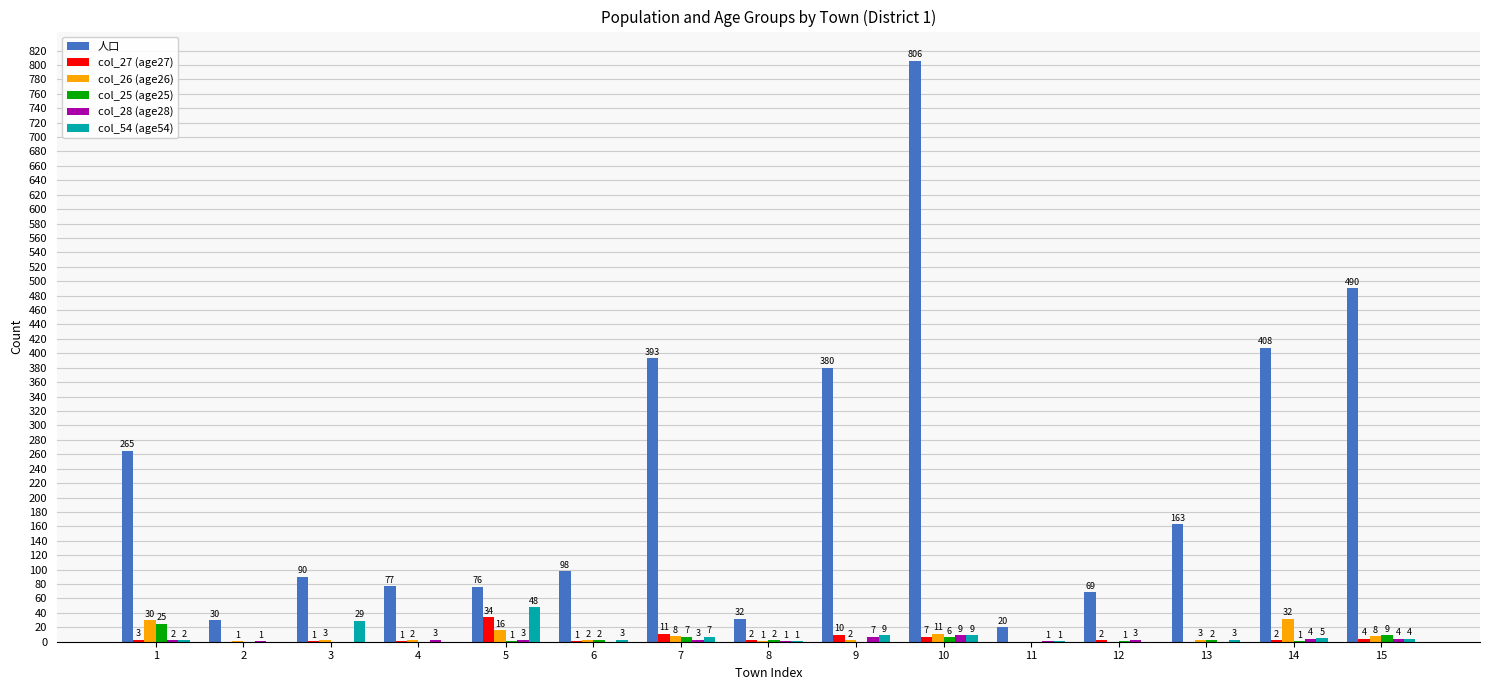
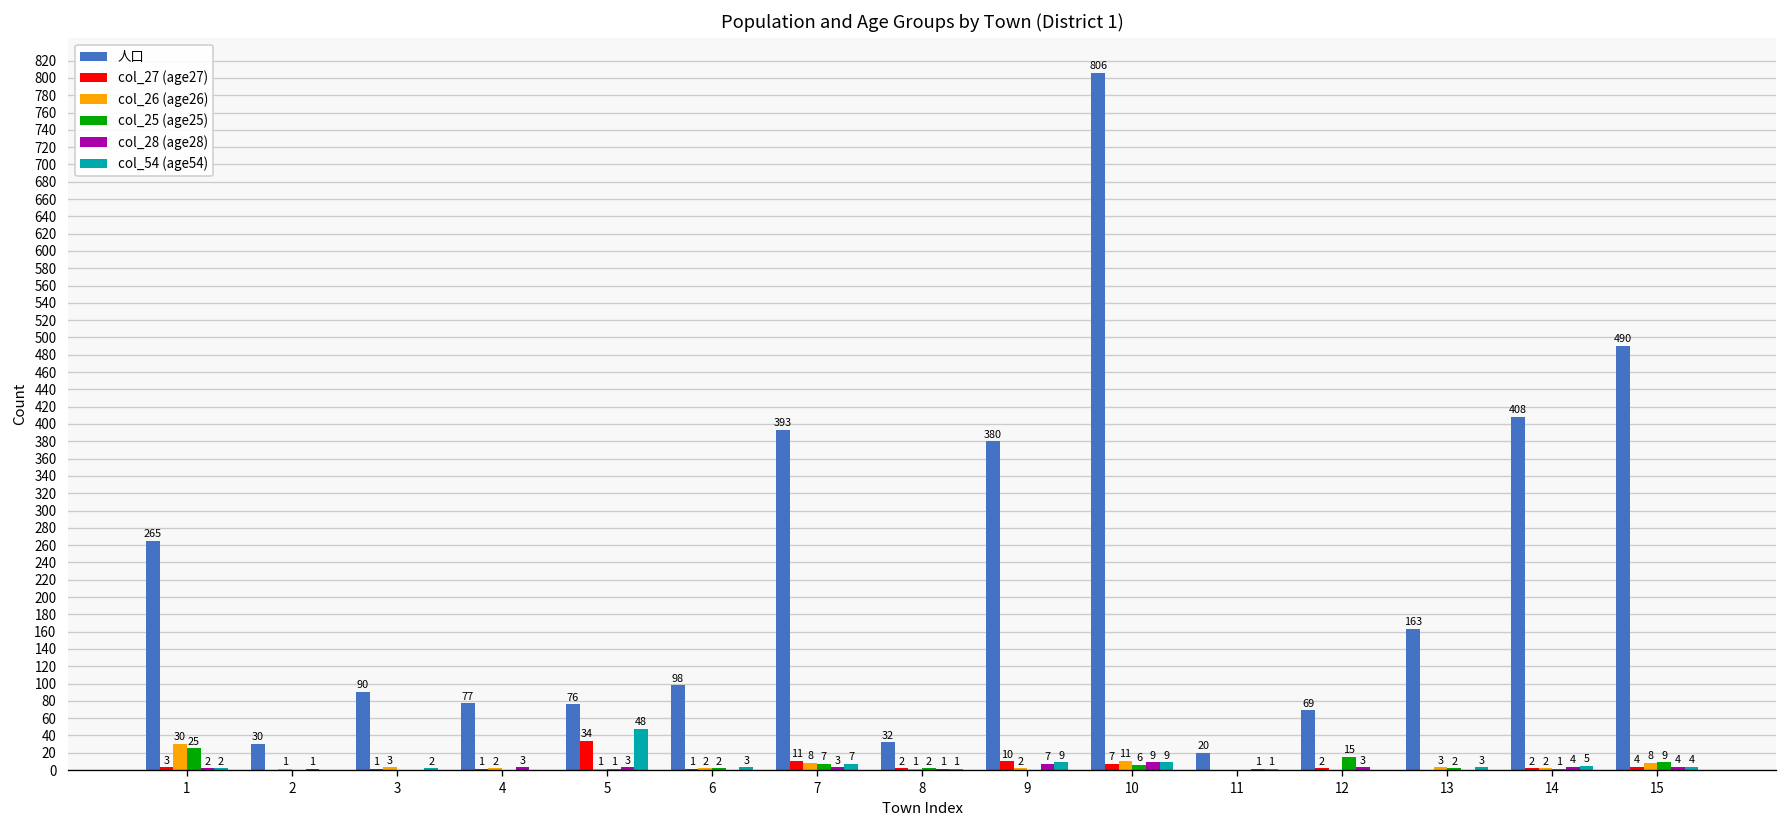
col_54 (age54), 3: 29 -> 2
col_26 (age26), 5: 16 -> 1
col_25 (age25), 12: 1 -> 15
col_26 (age26), 14: 32 -> 2
